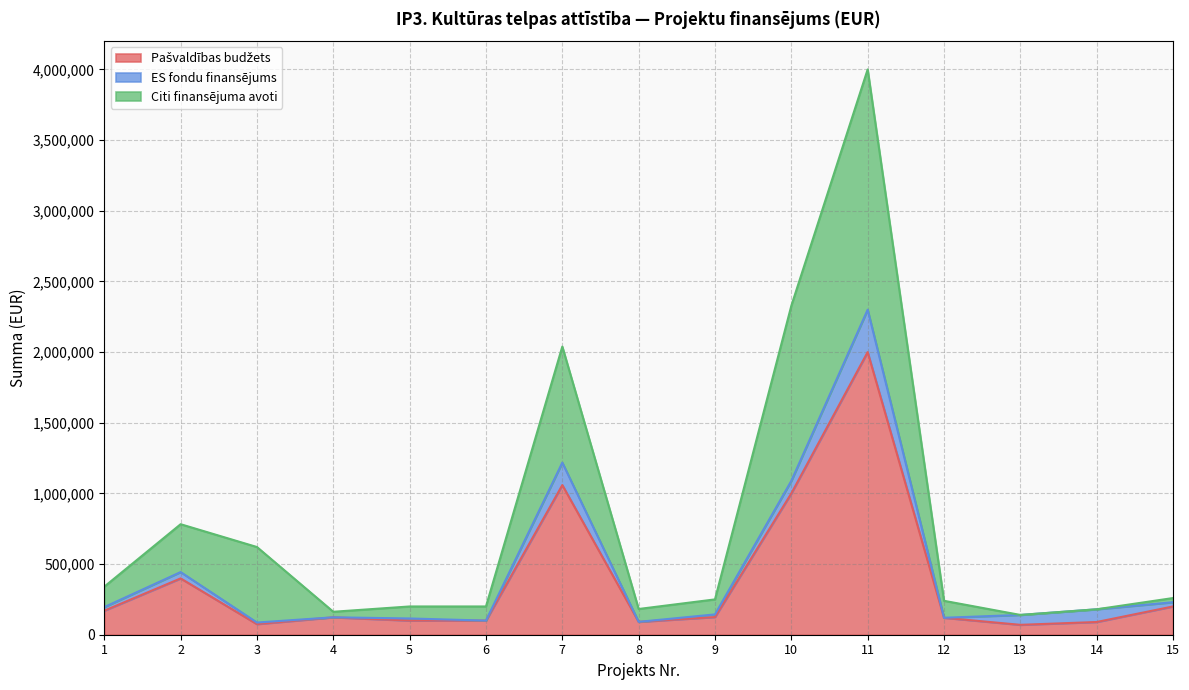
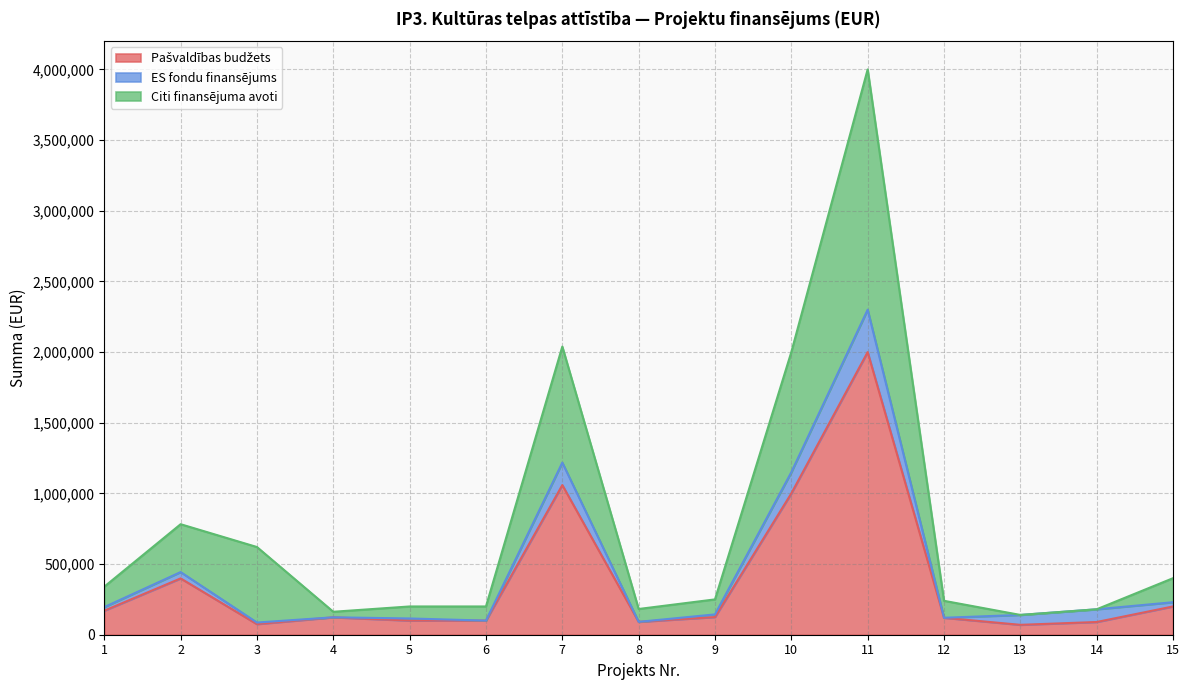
ES fondu finansējums, 10: 90,000 -> 150,000
Citi finansējuma avoti, 10: 1,240,000 -> 850,000
Citi finansējuma avoti, 15: 30,000 -> 170,000
